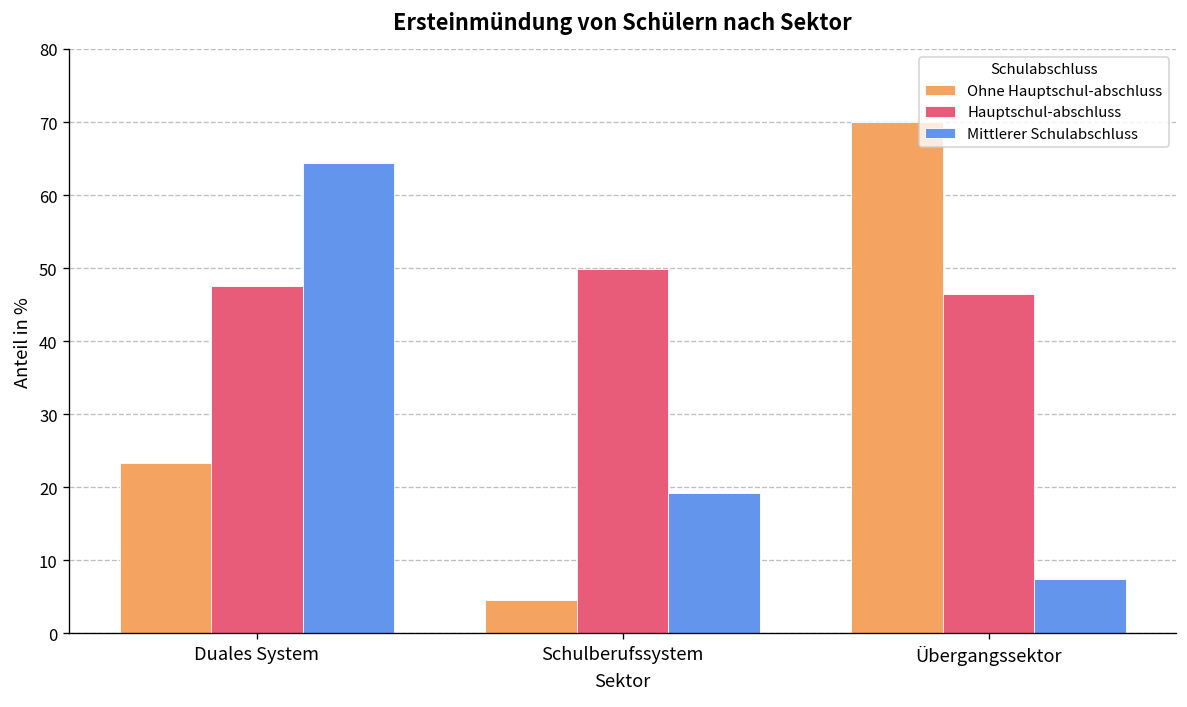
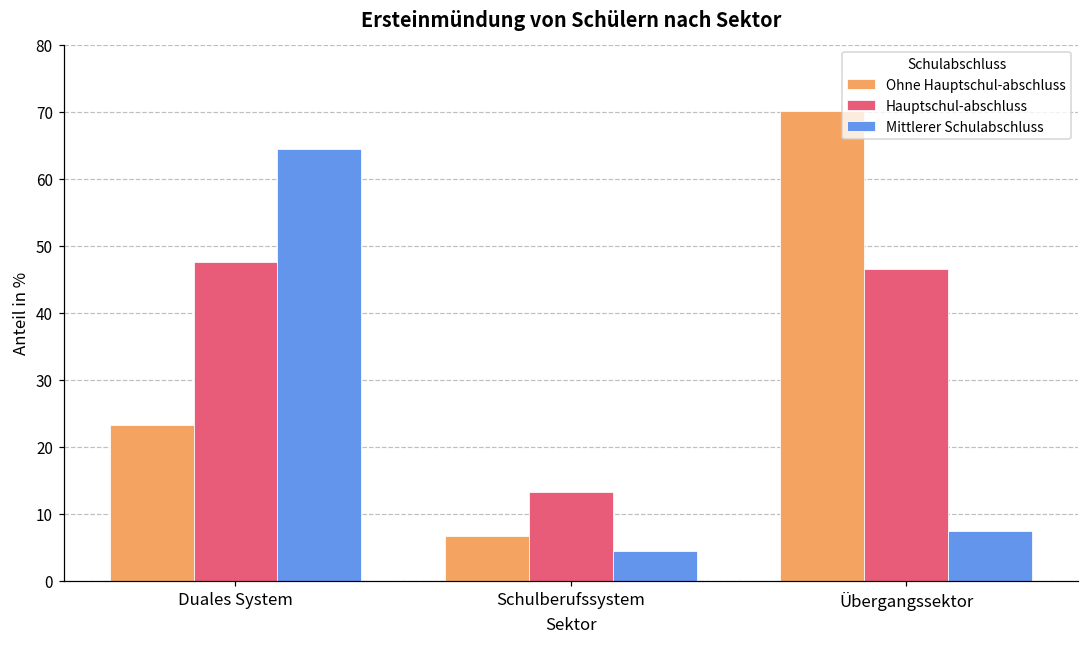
Ohne Hauptschul-abschluss, Schulberufssystem: 5 -> 7
Hauptschul-abschluss, Schulberufssystem: 50 -> 13
Mittlerer Schulabschluss, Schulberufssystem: 19 -> 4
